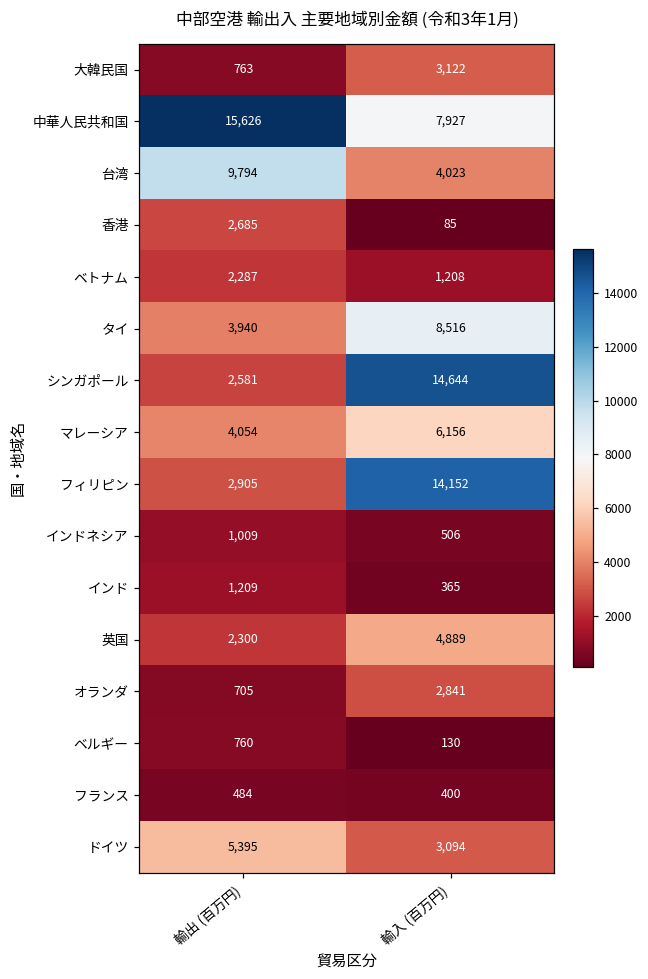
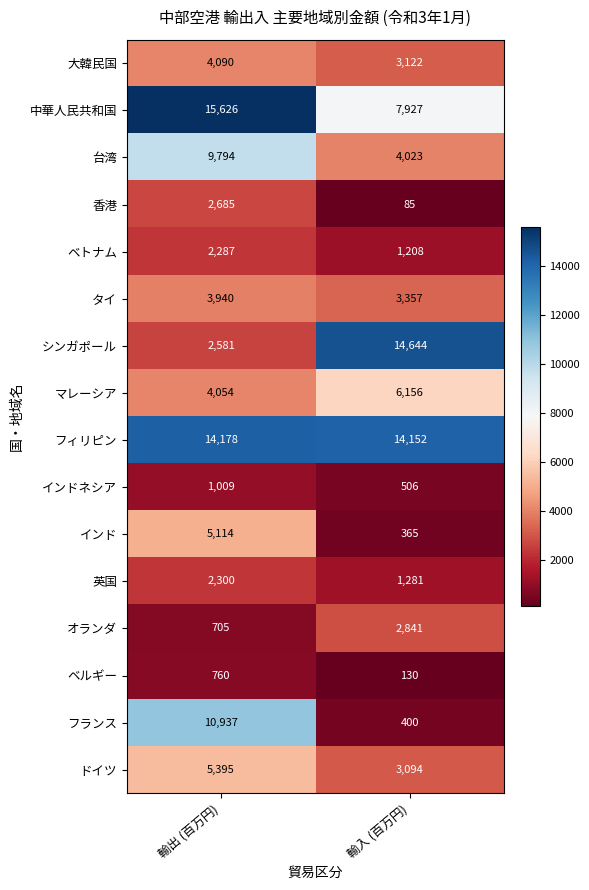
大韓民国, 輸出 (百万円): 763 -> 4,090
タイ, 輸入 (百万円): 8,516 -> 3,357
フィリピン, 輸出 (百万円): 2,905 -> 14,178
インド, 輸出 (百万円): 1,209 -> 5,114
英国, 輸入 (百万円): 4,889 -> 1,281
フランス, 輸出 (百万円): 484 -> 10,937
